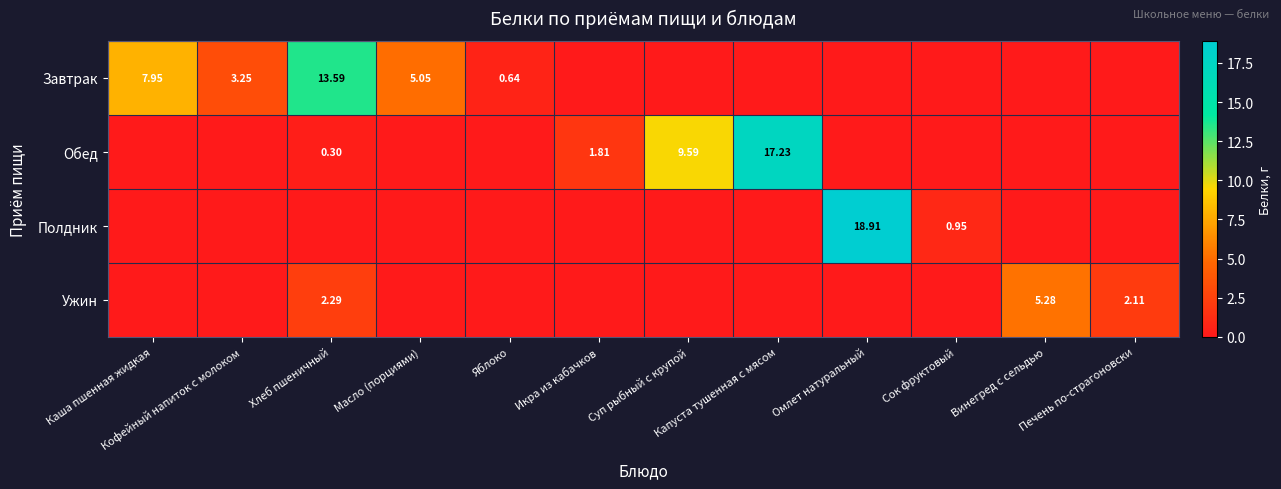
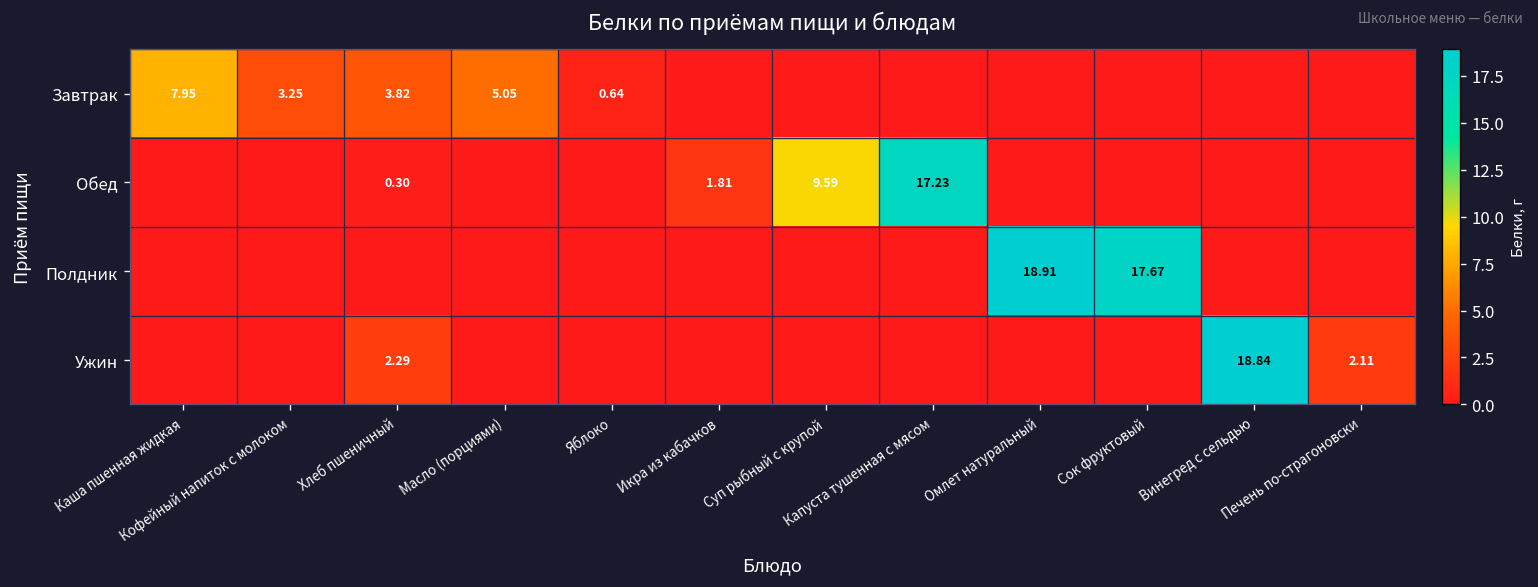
Завтрак, Хлеб пшеничный: 13.59 -> 3.82
Полдник, Сок фруктовый: 0.95 -> 17.67
Ужин, Винегред с сельдью: 5.28 -> 18.84
